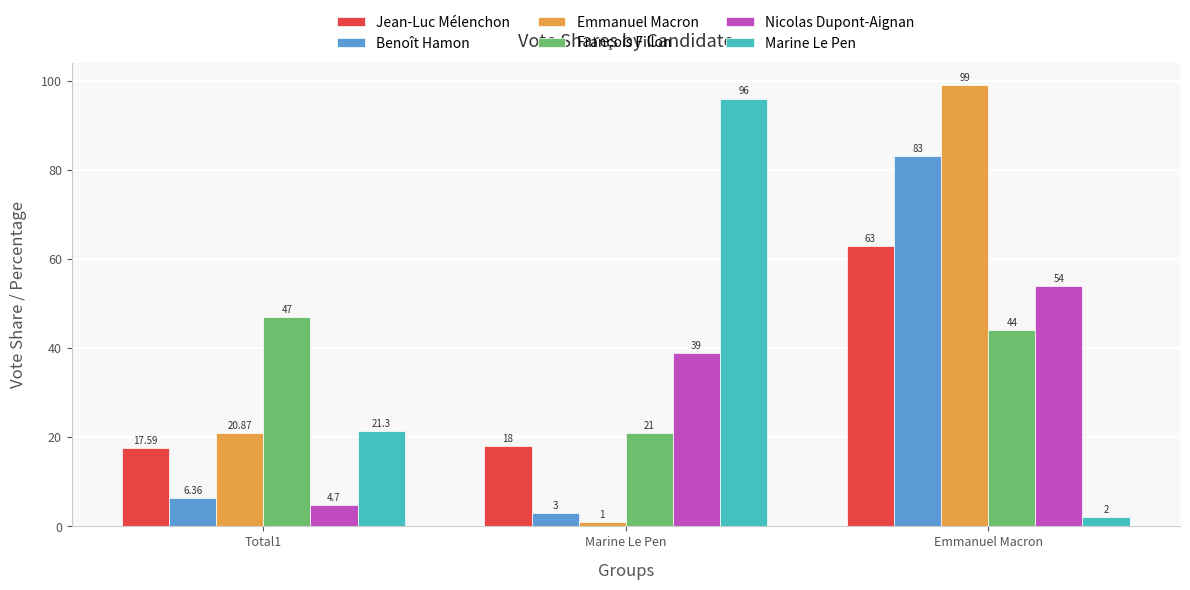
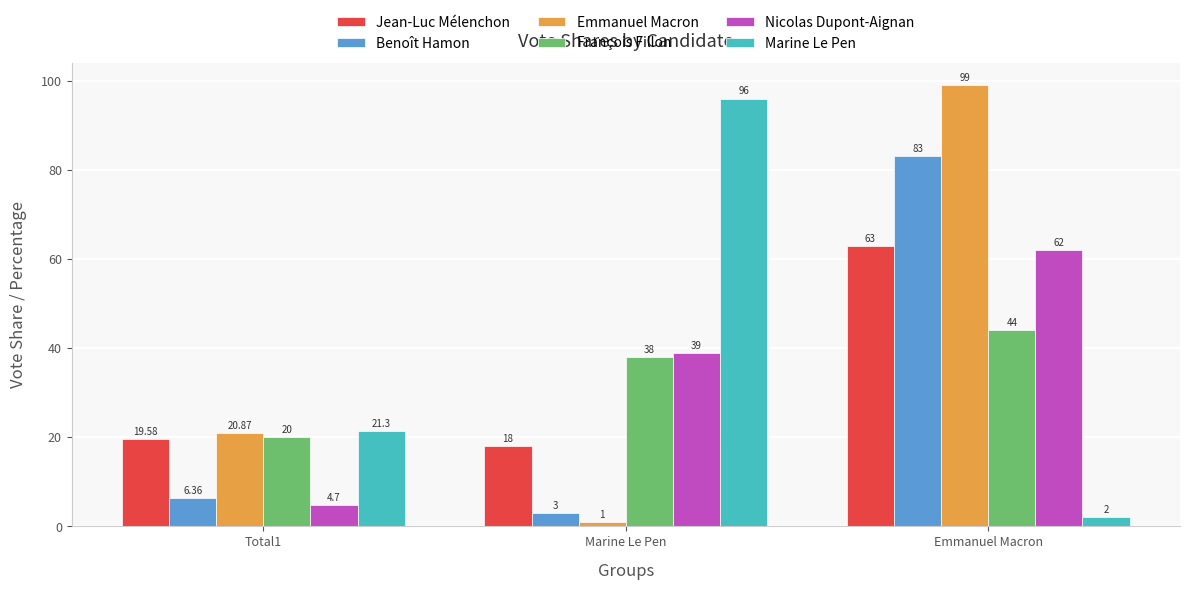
Jean-Luc Mélenchon, Total1: 17.59 -> 19.58
François Fillon, Total1: 47 -> 20
François Fillon, Marine Le Pen: 21 -> 38
Nicolas Dupont-Aignan, Emmanuel Macron: 54 -> 62
